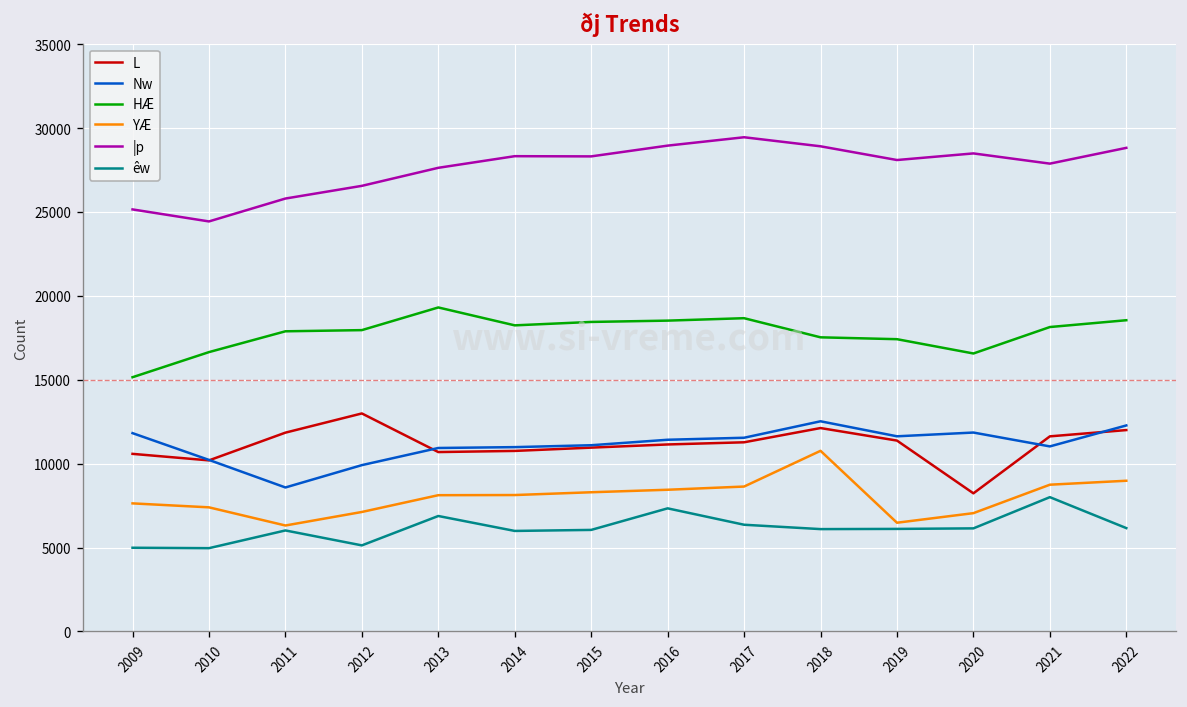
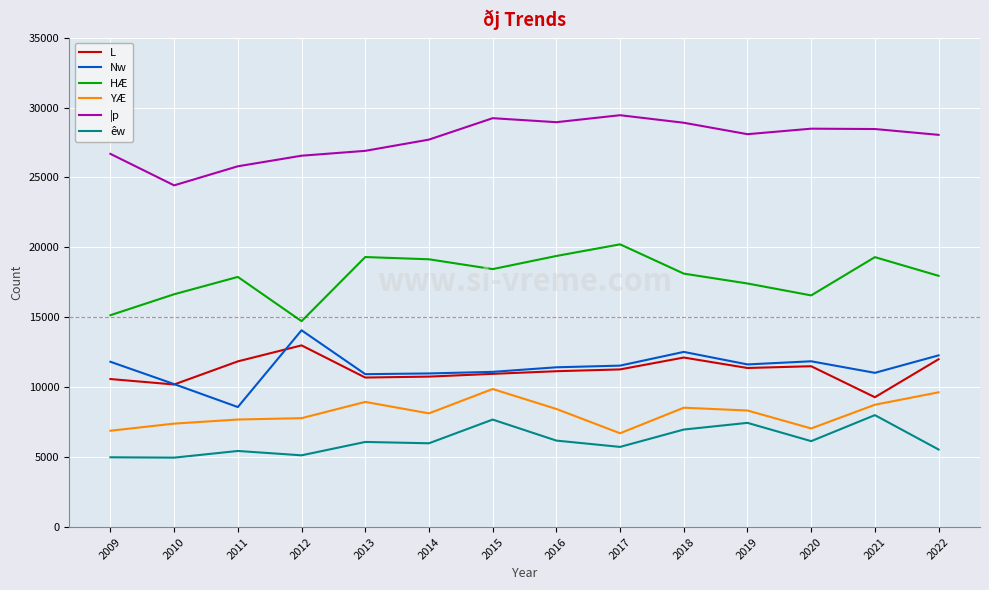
YÆ, 2009: 7600 -> 6900
|p, 2009: 25200 -> 26700
YÆ, 2011: 6300 -> 7700
êw, 2011: 6000 -> 5400
Nw, 2012: 9900 -> 14100
HÆ, 2012: 18000 -> 14700
YÆ, 2012: 7100 -> 7800
YÆ, 2013: 8100 -> 8900
|p, 2013: 27600 -> 26900
êw, 2013: 6900 -> 6100
HÆ, 2014: 18200 -> 19100
|p, 2014: 28300 -> 27700
YÆ, 2015: 8300 -> 9900
|p, 2015: 28300 -> 29200
êw, 2015: 6100 -> 7700
HÆ, 2016: 18500 -> 19400
êw, 2016: 7300 -> 6200
HÆ, 2017: 18700 -> 20200
YÆ, 2017: 8600 -> 6700
êw, 2017: 6400 -> 5700
HÆ, 2018: 17500 -> 18100
YÆ, 2018: 10800 -> 8500
êw, 2018: 6100 -> 7000
YÆ, 2019: 6500 -> 8300
êw, 2019: 6100 -> 7500
L, 2020: 8200 -> 11500
L, 2021: 11600 -> 9300
HÆ, 2021: 18100 -> 19300
|p, 2021: 27900 -> 28500
HÆ, 2022: 18500 -> 18000
YÆ, 2022: 9000 -> 9600
|p, 2022: 28800 -> 28000
êw, 2022: 6200 -> 5500
